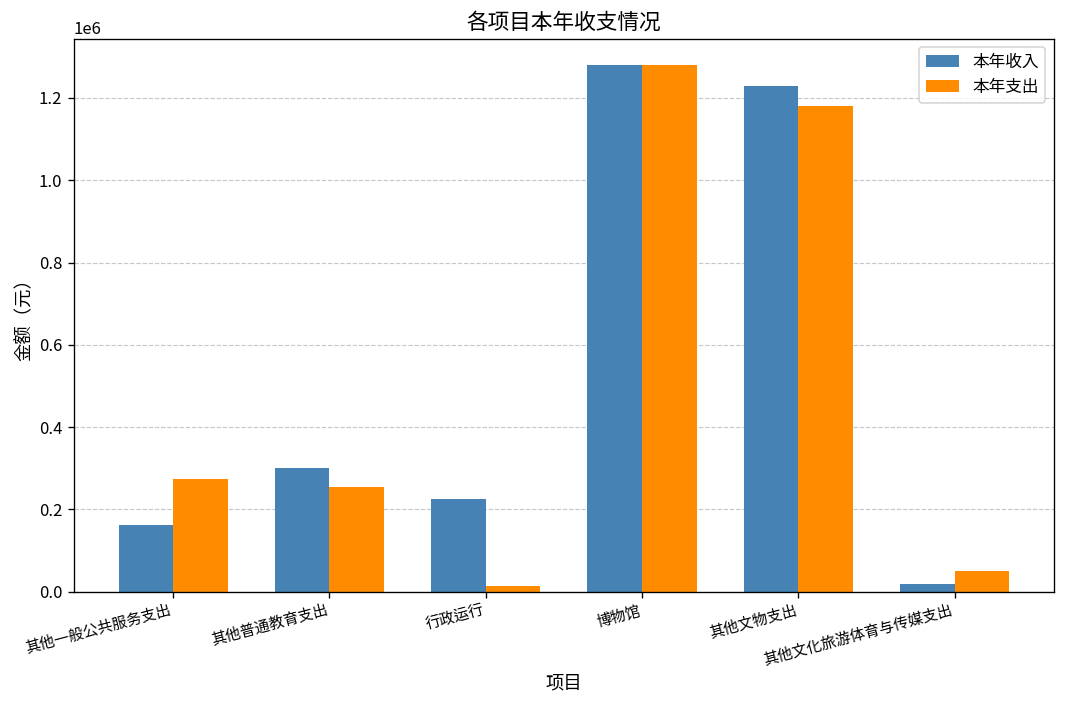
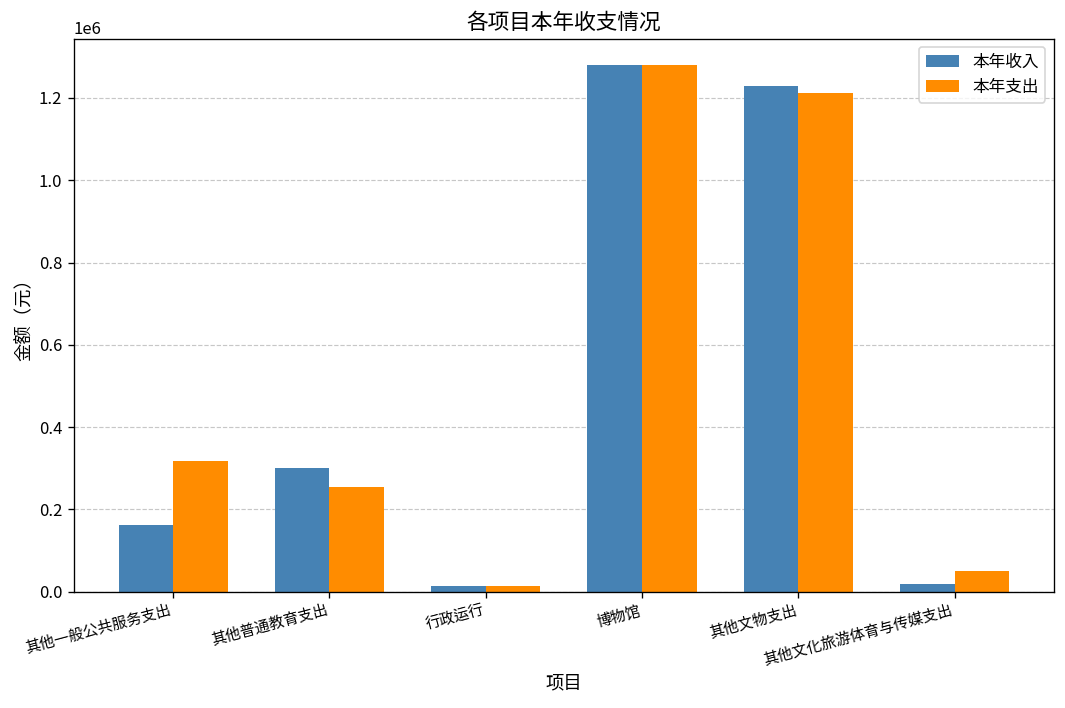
本年支出, 其他一般公共服务支出: 280000 -> 320000
本年收入, 行政运行: 220000 -> 10000
本年支出, 其他文物支出: 1180000 -> 1210000
